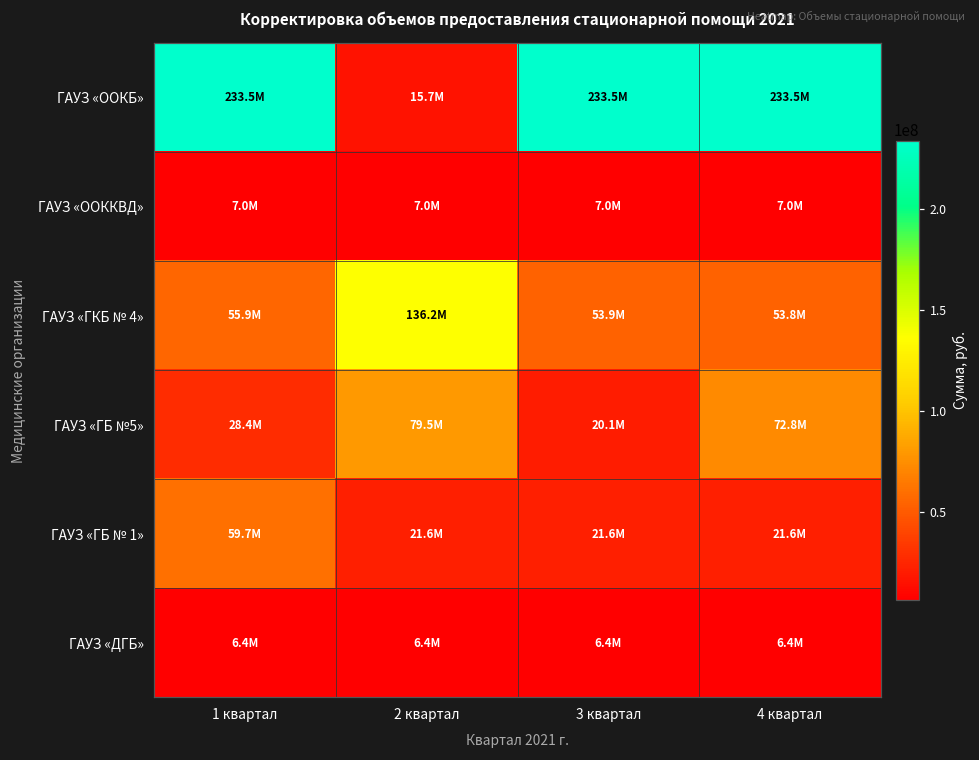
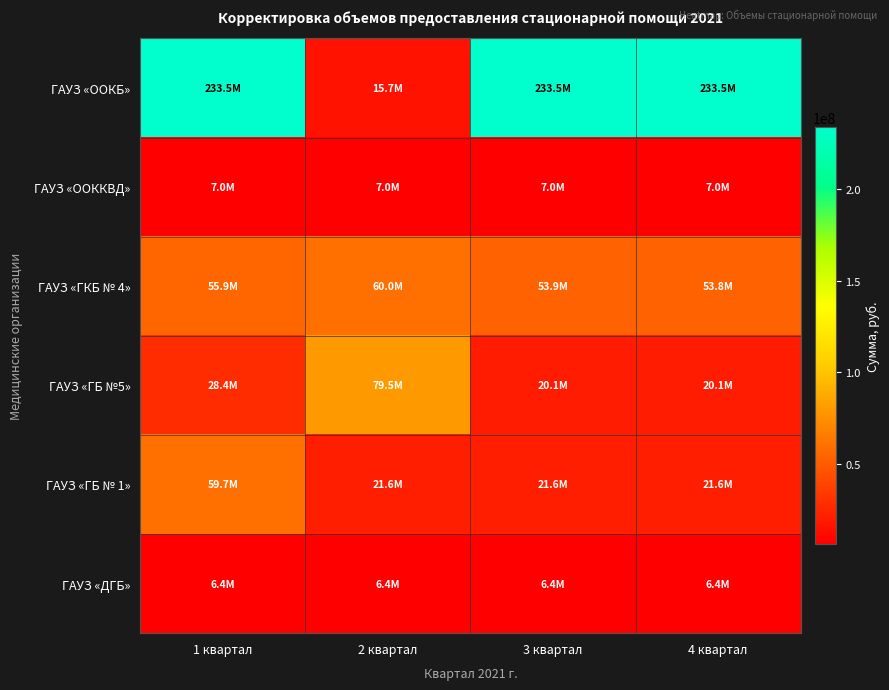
ГАУЗ «ГКБ № 4», 2 квартал: 136.2M -> 60.0M
ГАУЗ «ГБ №5», 4 квартал: 72.8M -> 20.1M
